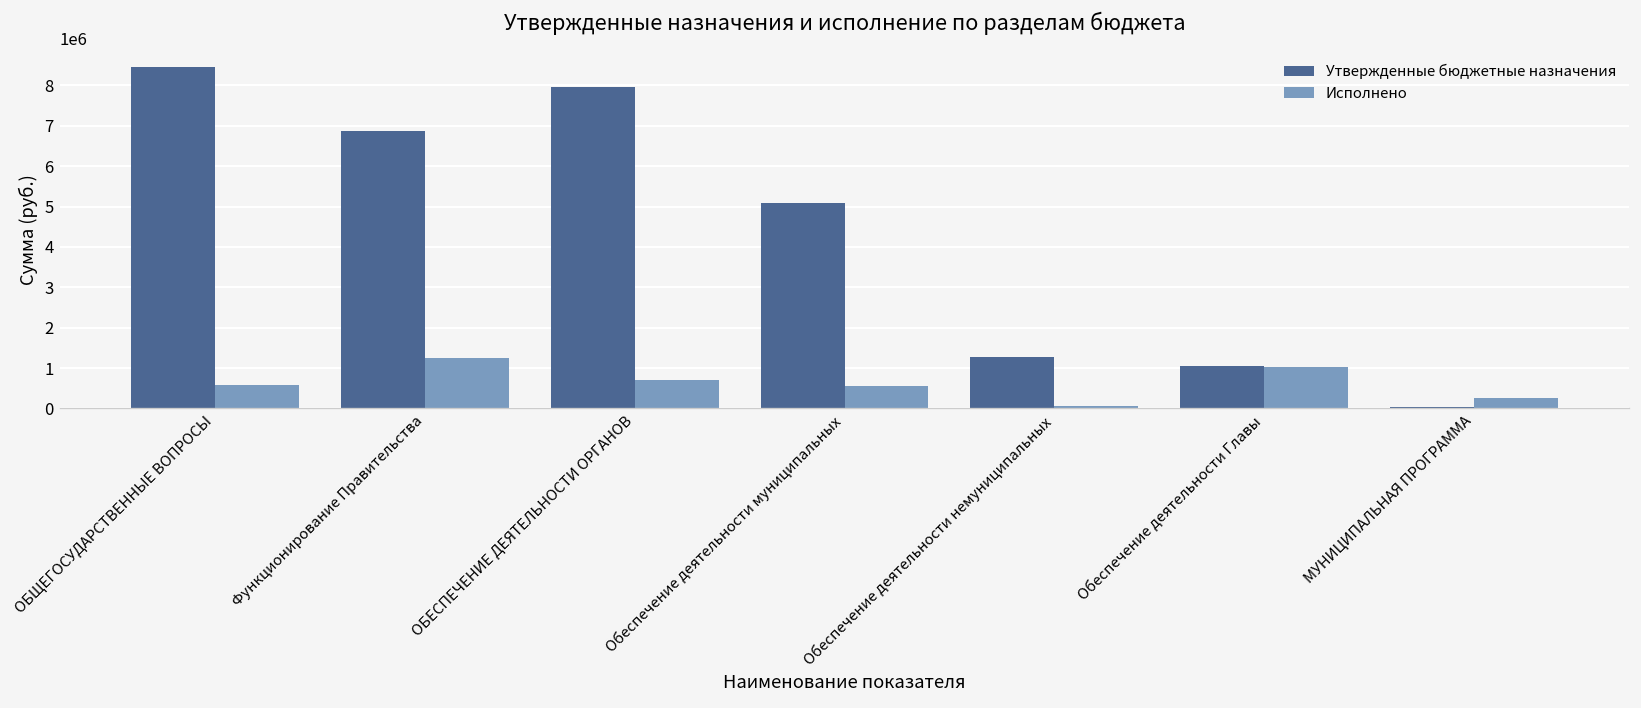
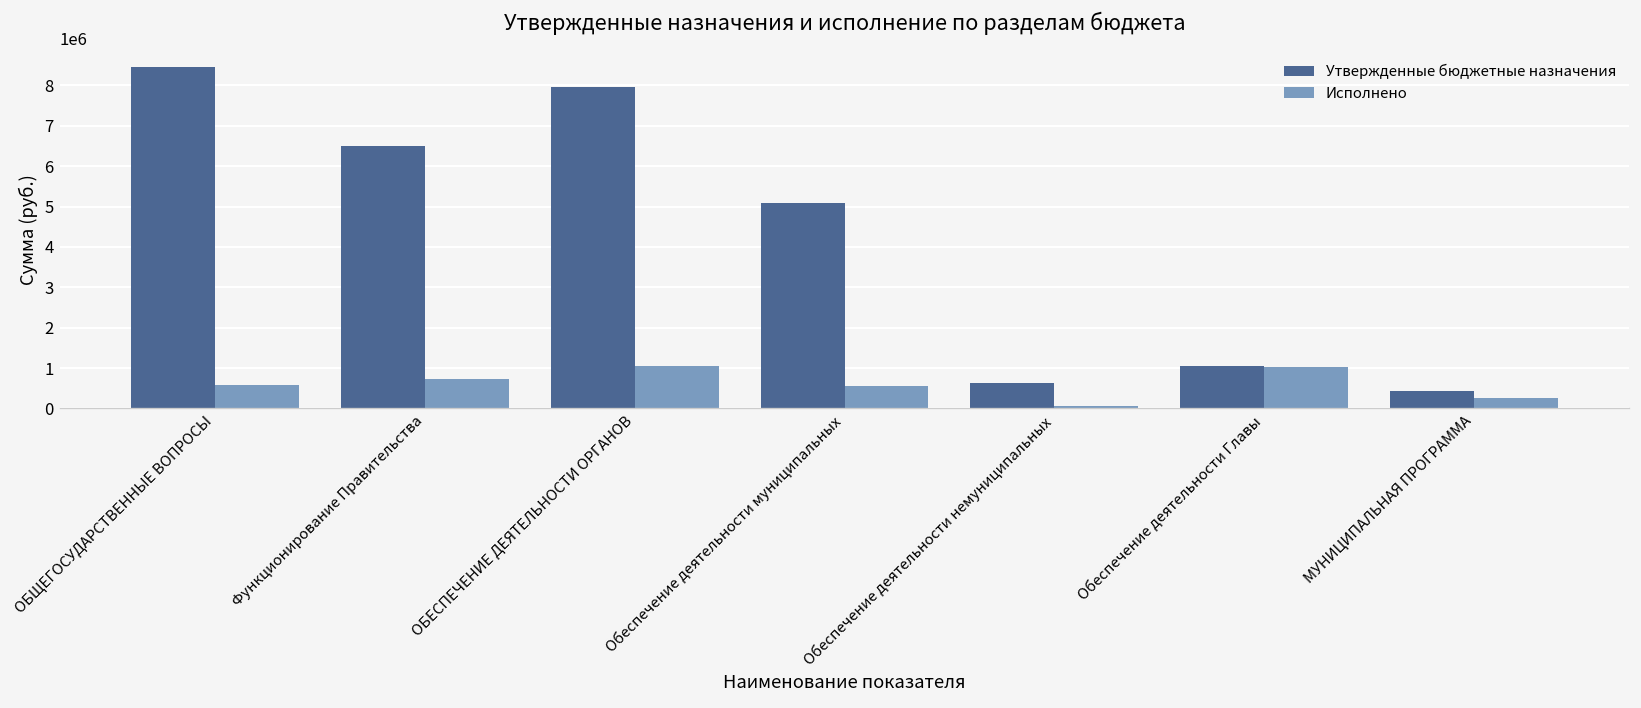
Утвержденные бюджетные назначения, Функционирование Правительства: 6900000 -> 6500000
Исполнено, Функционирование Правительства: 1300000 -> 700000
Исполнено, ОБЕСПЕЧЕНИЕ ДЕЯТЕЛЬНОСТИ ОРГАНОВ: 700000 -> 1100000
Утвержденные бюджетные назначения, Обеспечение деятельности немуниципальных: 1300000 -> 600000
Утвержденные бюджетные назначения, МУНИЦИПАЛЬНАЯ ПРОГРАММА: 0 -> 400000
